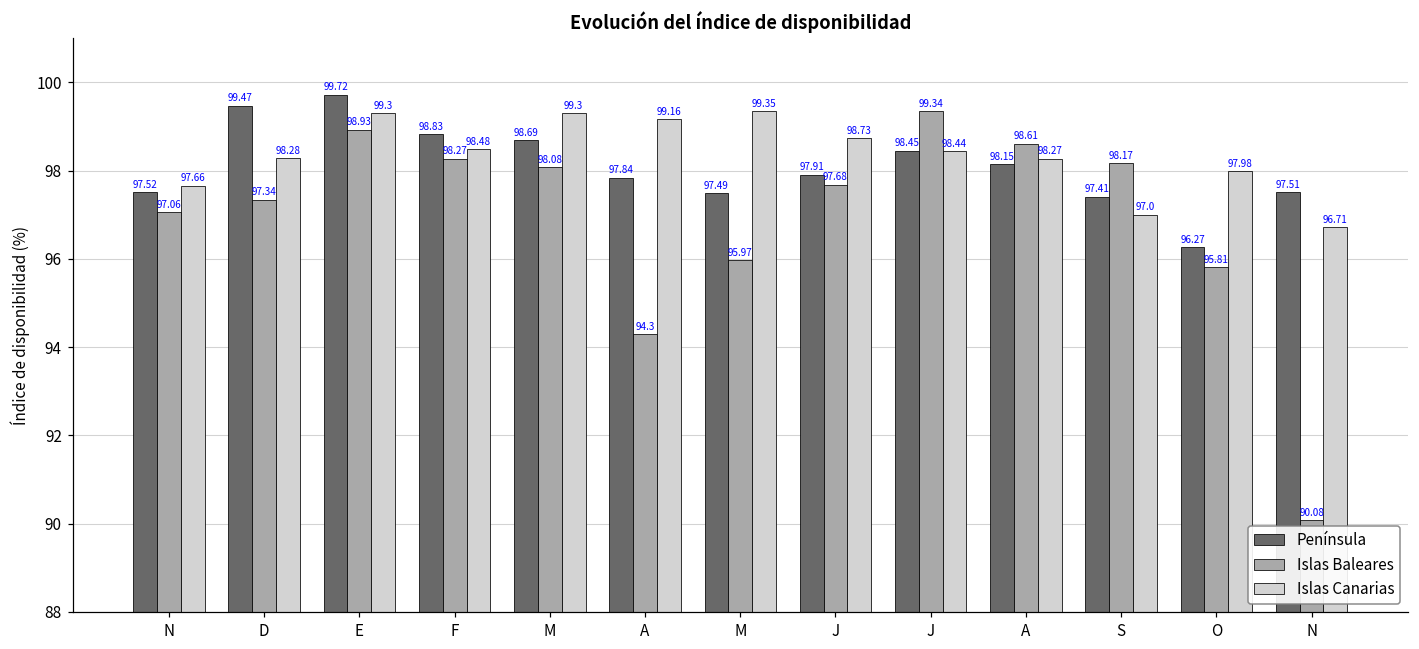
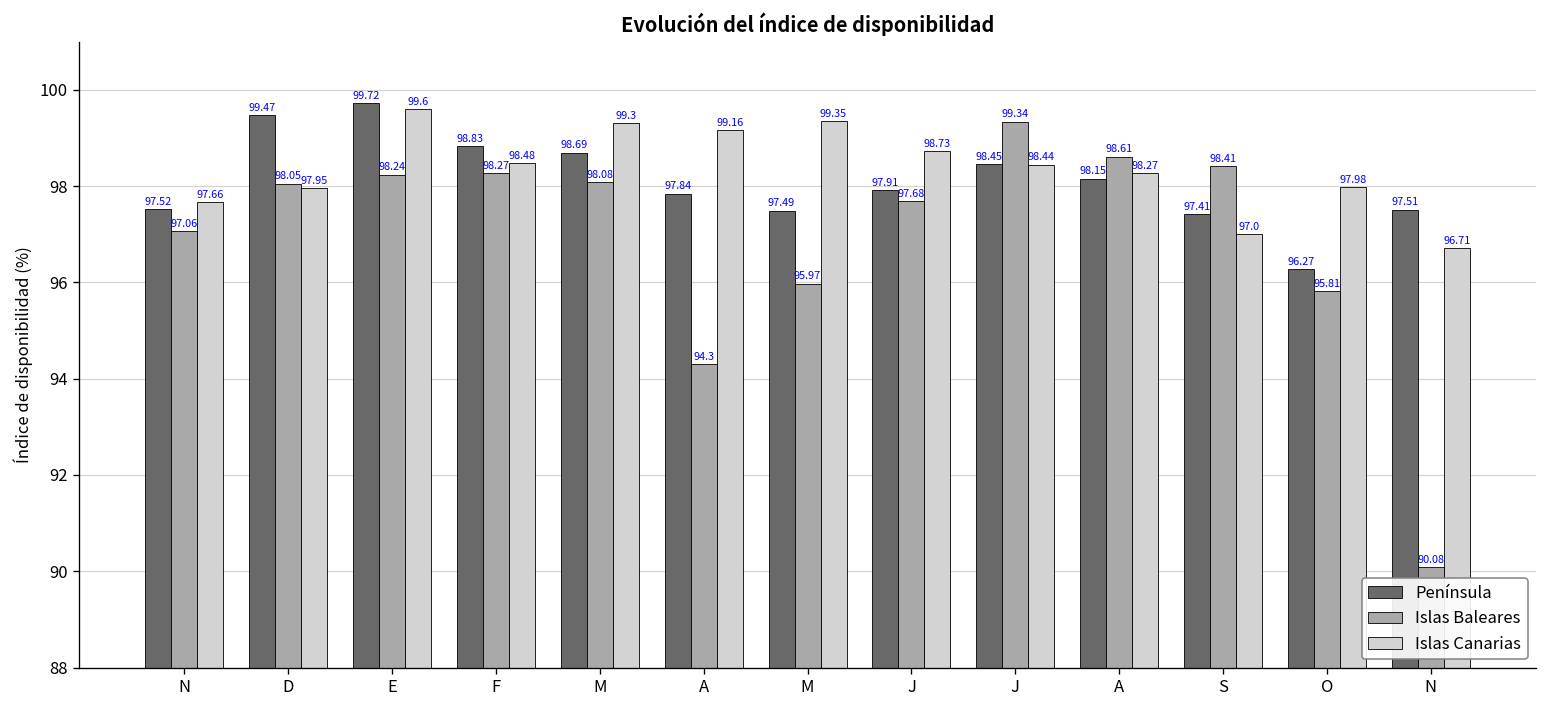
Islas Baleares, D: 97.34 -> 98.05
Islas Canarias, D: 98.28 -> 97.95
Islas Baleares, E: 98.93 -> 98.24
Islas Canarias, E: 99.3 -> 99.6
Islas Baleares, S: 98.17 -> 98.41
